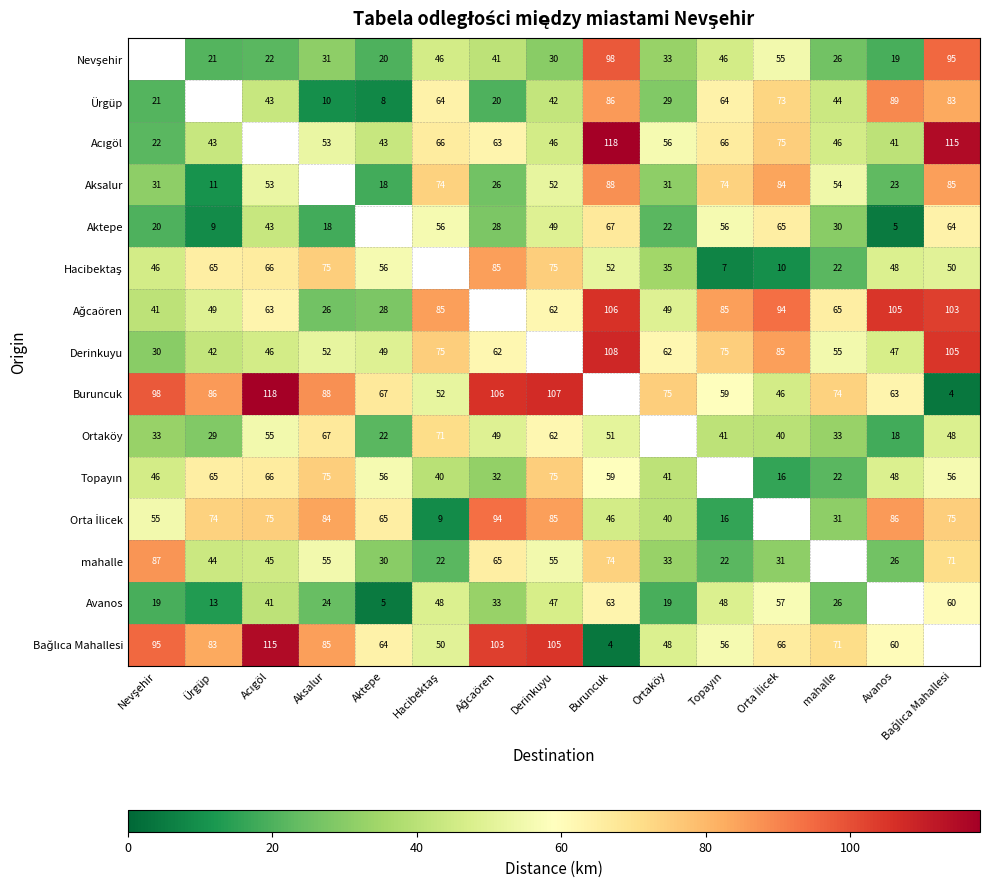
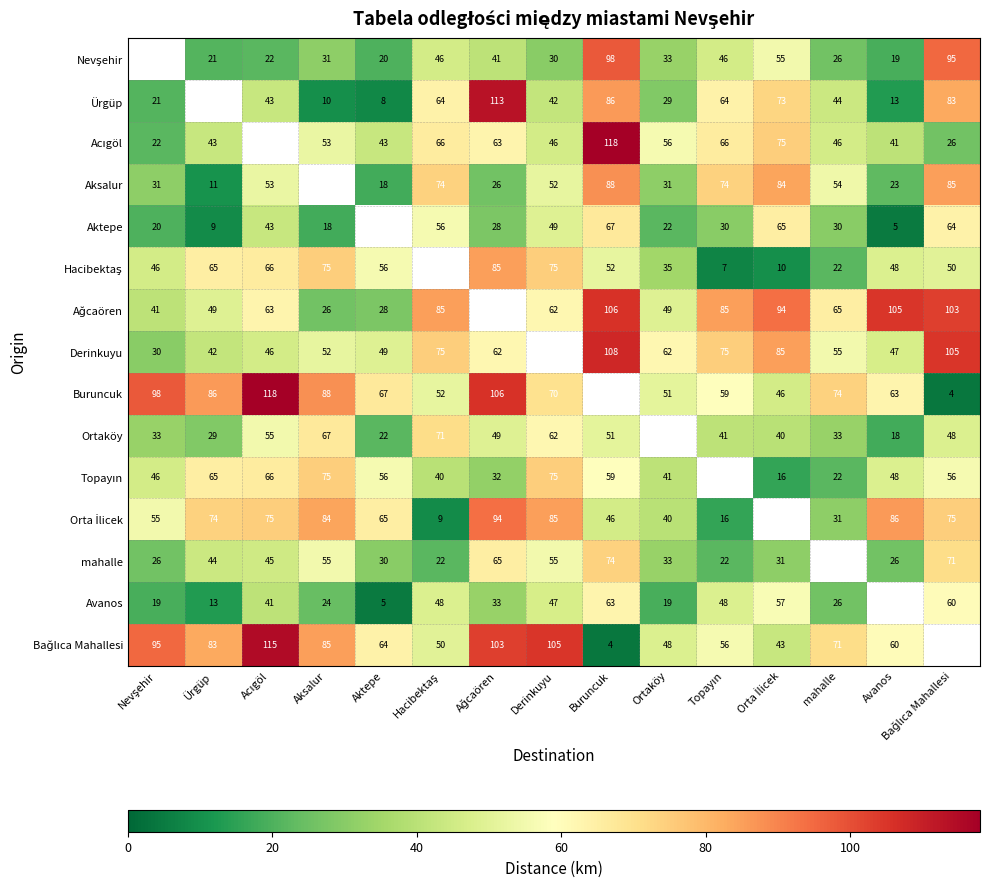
Ürgüp, Ağcaören: 20 -> 113
Ürgüp, Avanos: 89 -> 13
Acıgöl, Bağlıca Mahallesi: 115 -> 26
Aktepe, Topayın: 56 -> 30
Buruncuk, Derinkuyu: 107 -> 70
Buruncuk, Ortaköy: 75 -> 51
mahalle, Nevşehir: 87 -> 26
Bağlıca Mahallesi, Orta İlicek: 66 -> 43
